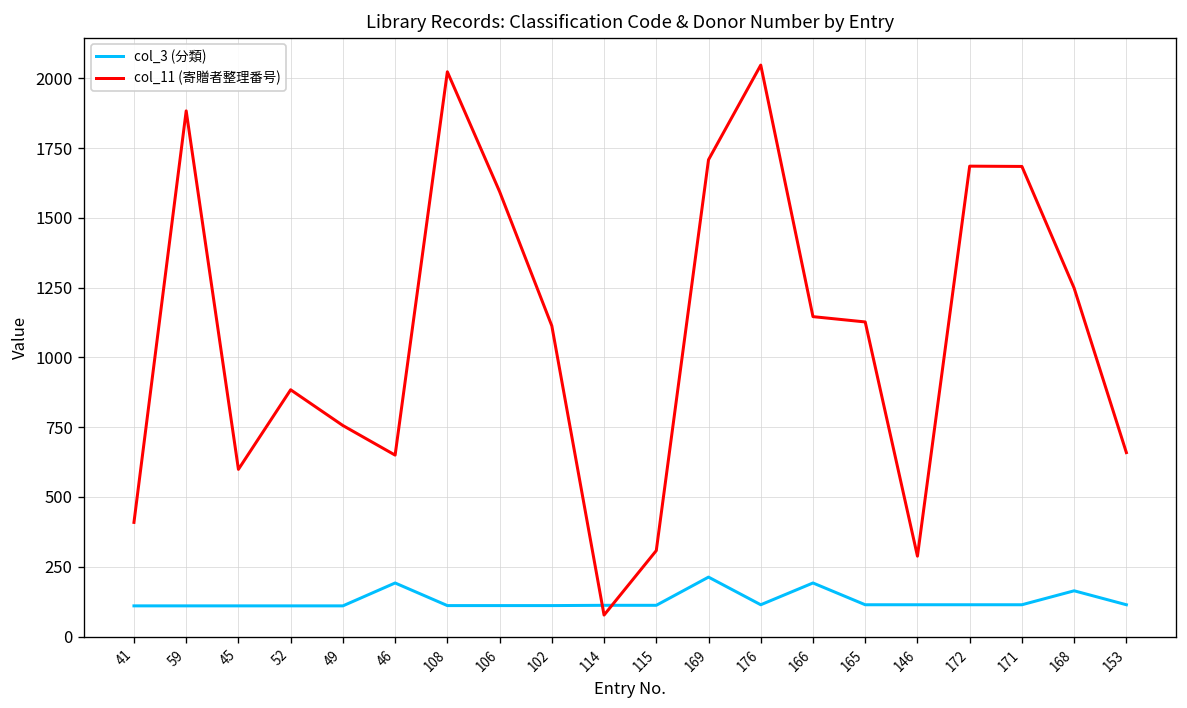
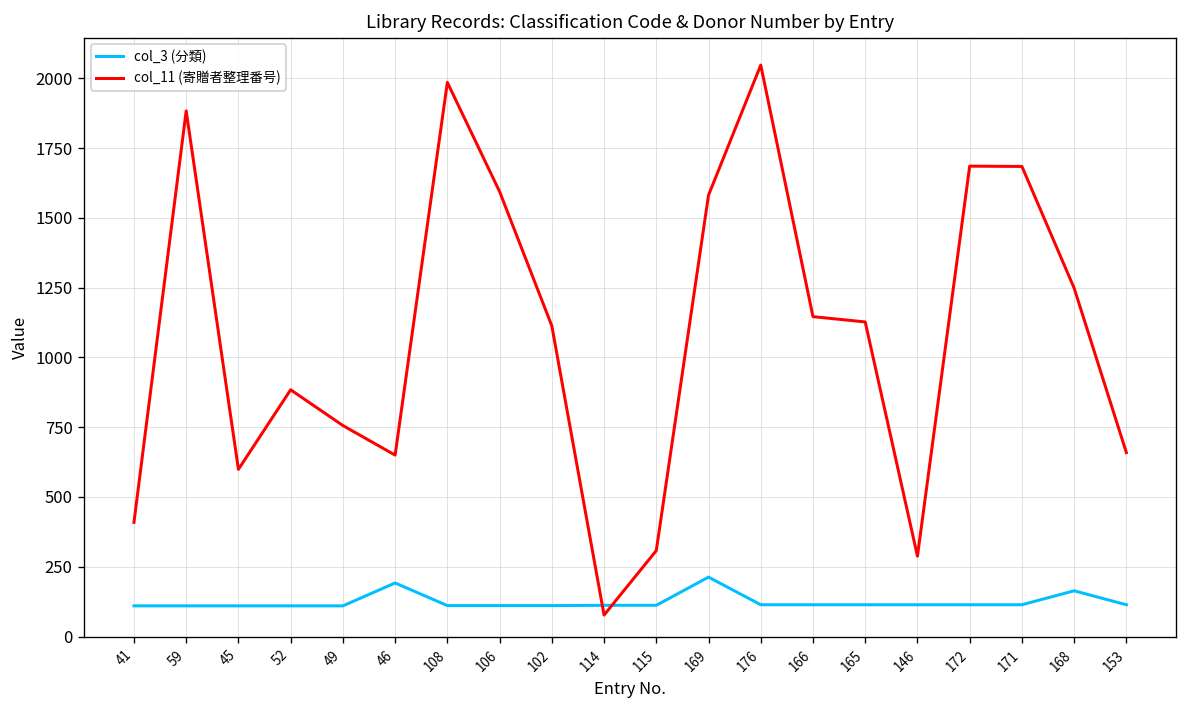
col_11 (寄贈者整理番号), 108: 2020 -> 1990
col_11 (寄贈者整理番号), 169: 1710 -> 1580
col_3 (分類), 166: 190 -> 110
